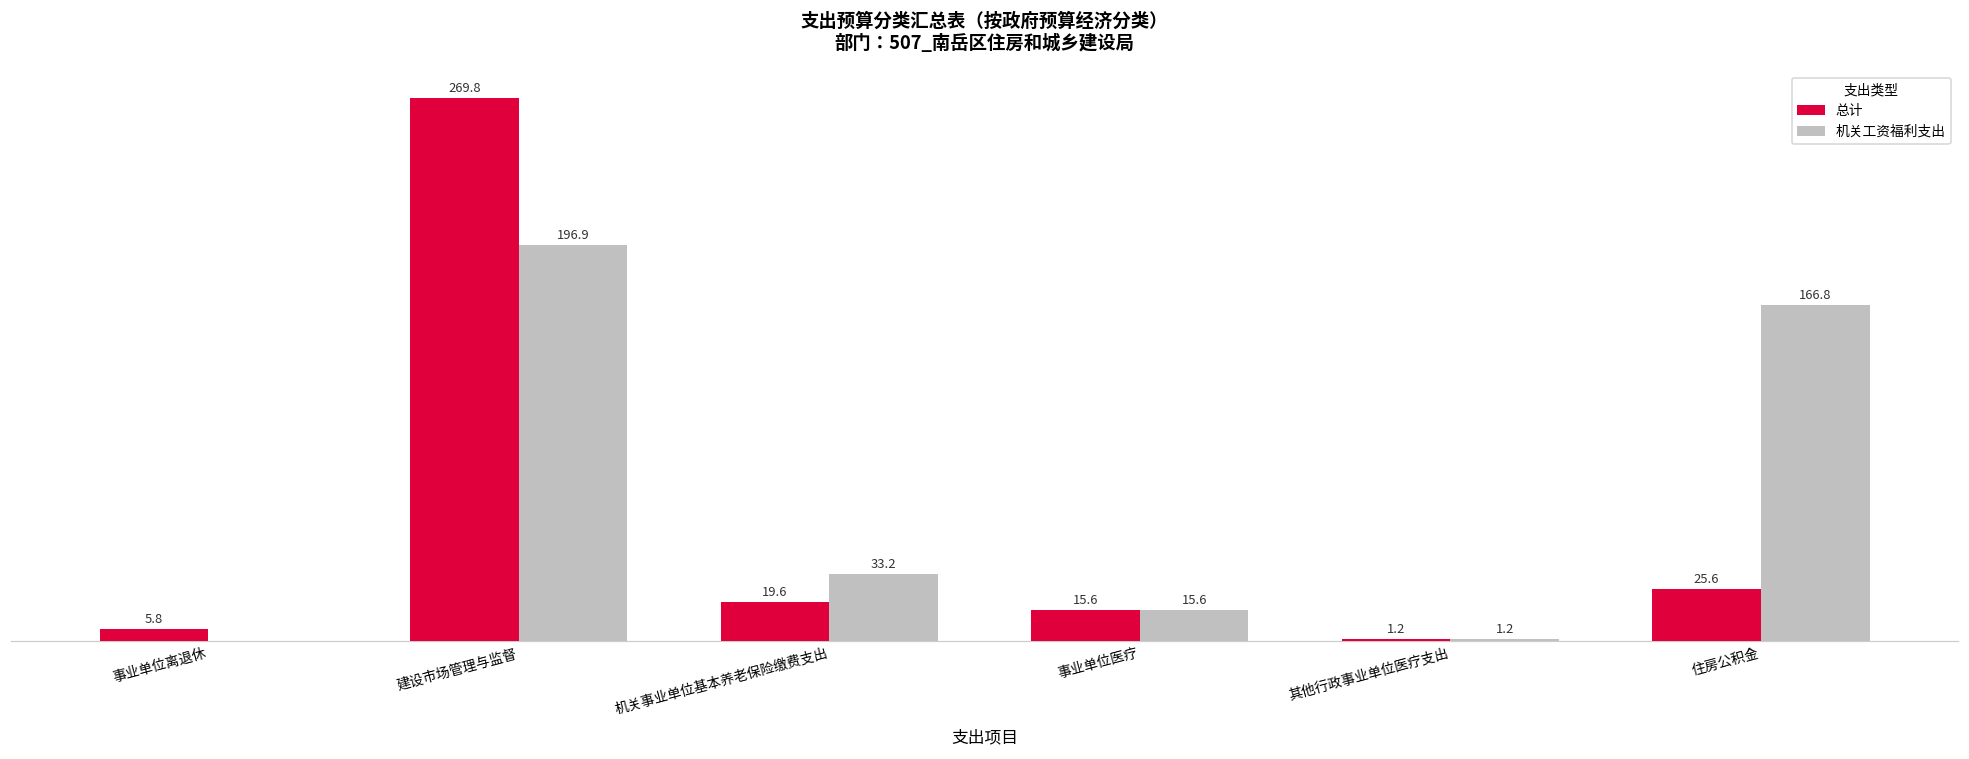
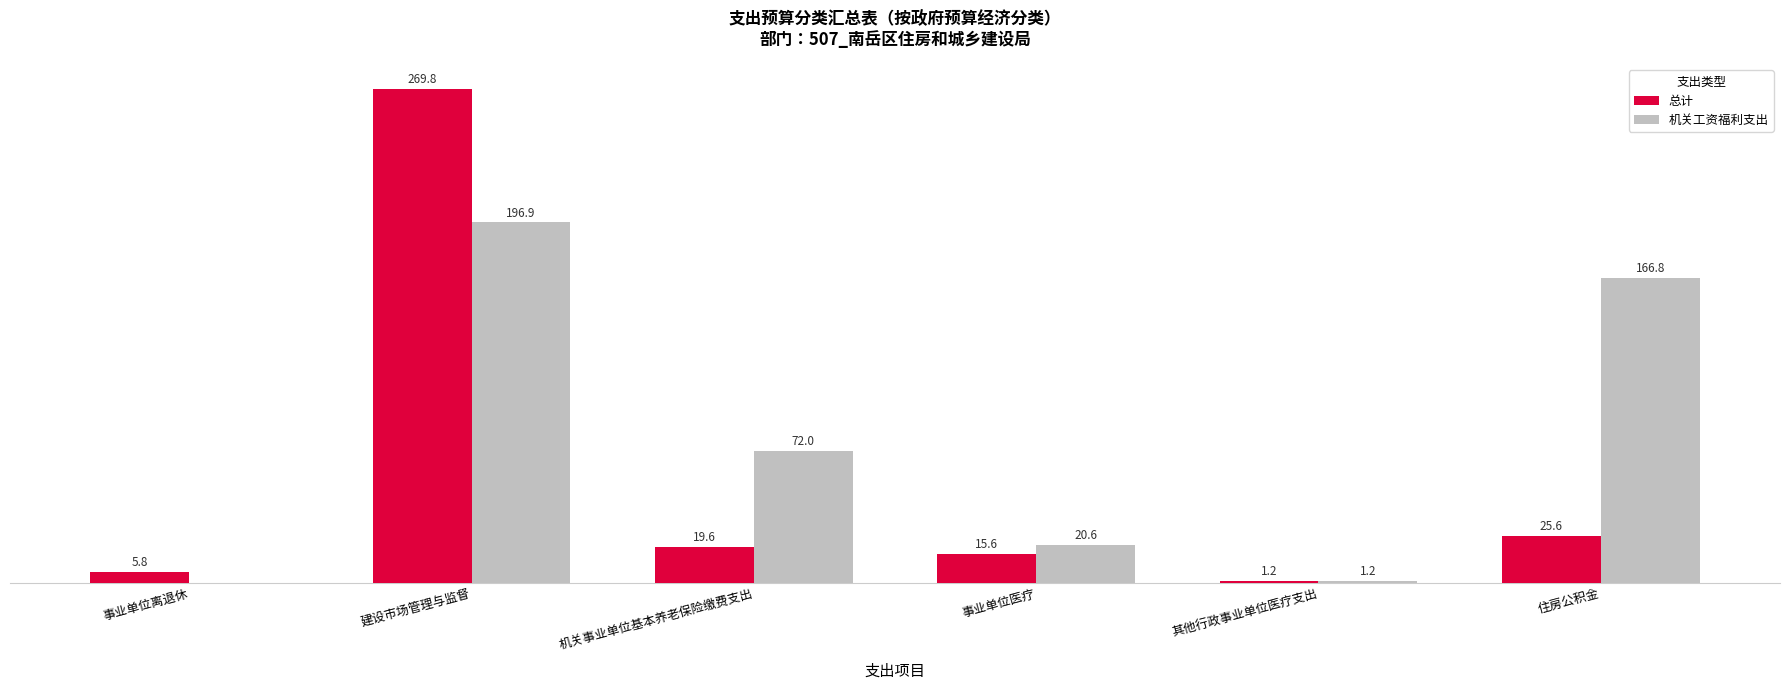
机关工资福利支出, 机关事业单位基本养老保险缴费支出: 33.2 -> 72.0
机关工资福利支出, 事业单位医疗: 15.6 -> 20.6
